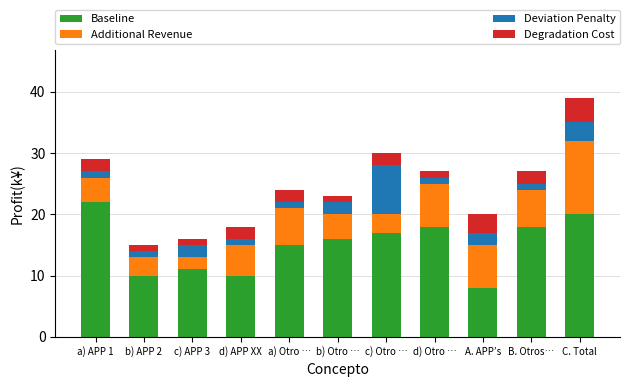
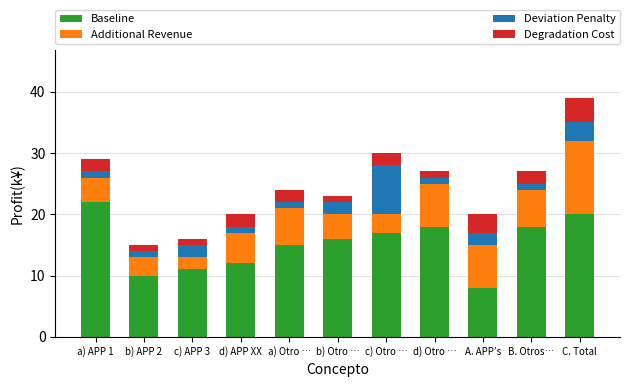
Baseline, d) APP XX: 10 -> 12
